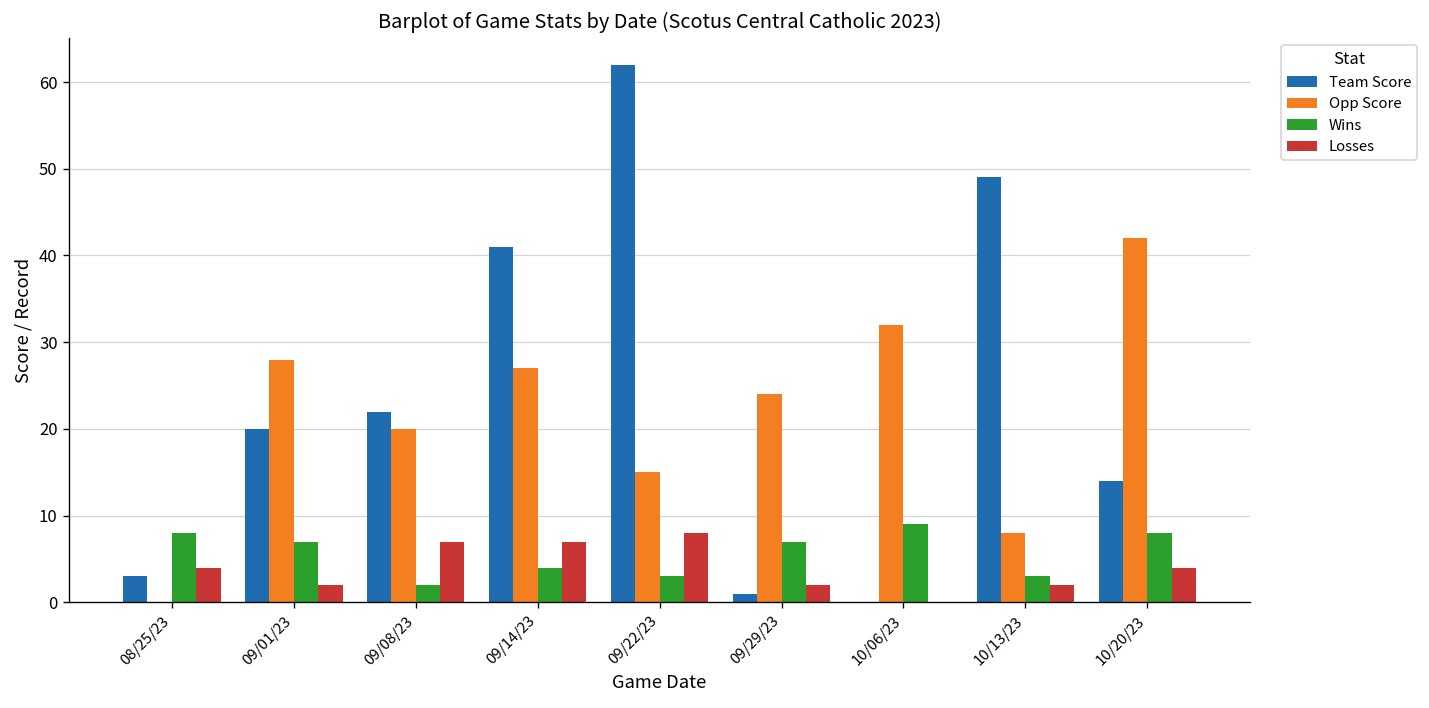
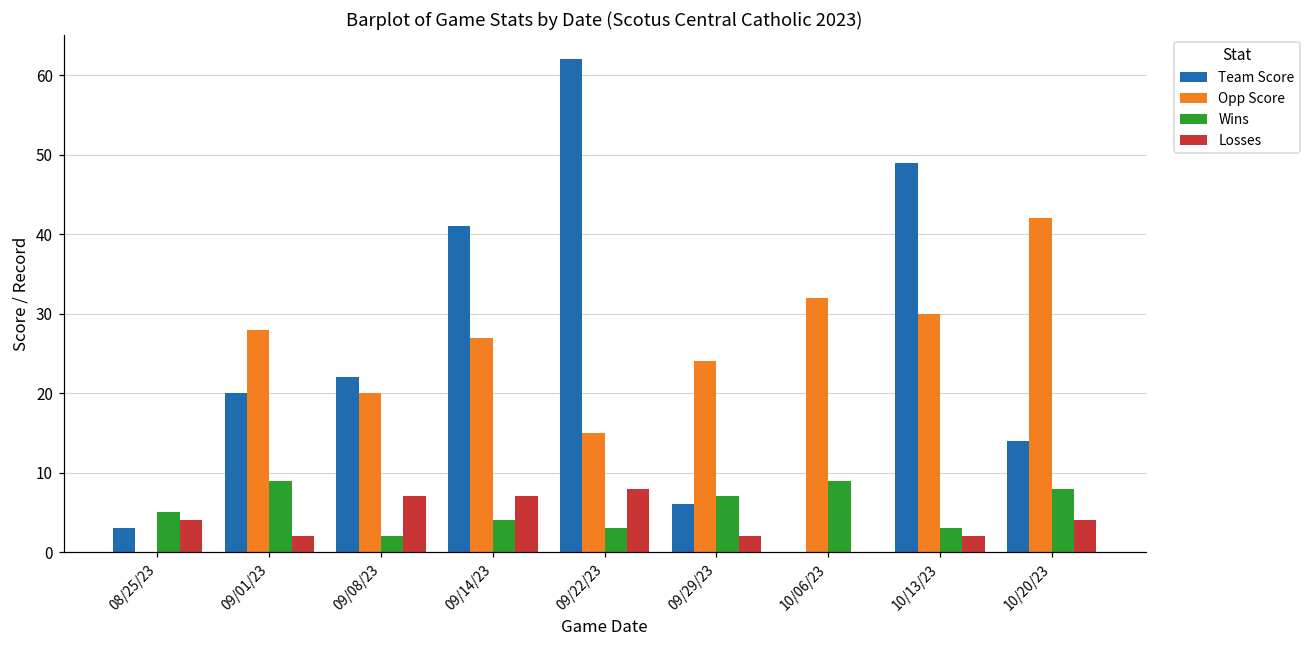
Wins, 08/25/23: 8 -> 5
Wins, 09/01/23: 7 -> 9
Team Score, 09/29/23: 1 -> 6
Opp Score, 10/13/23: 8 -> 30
